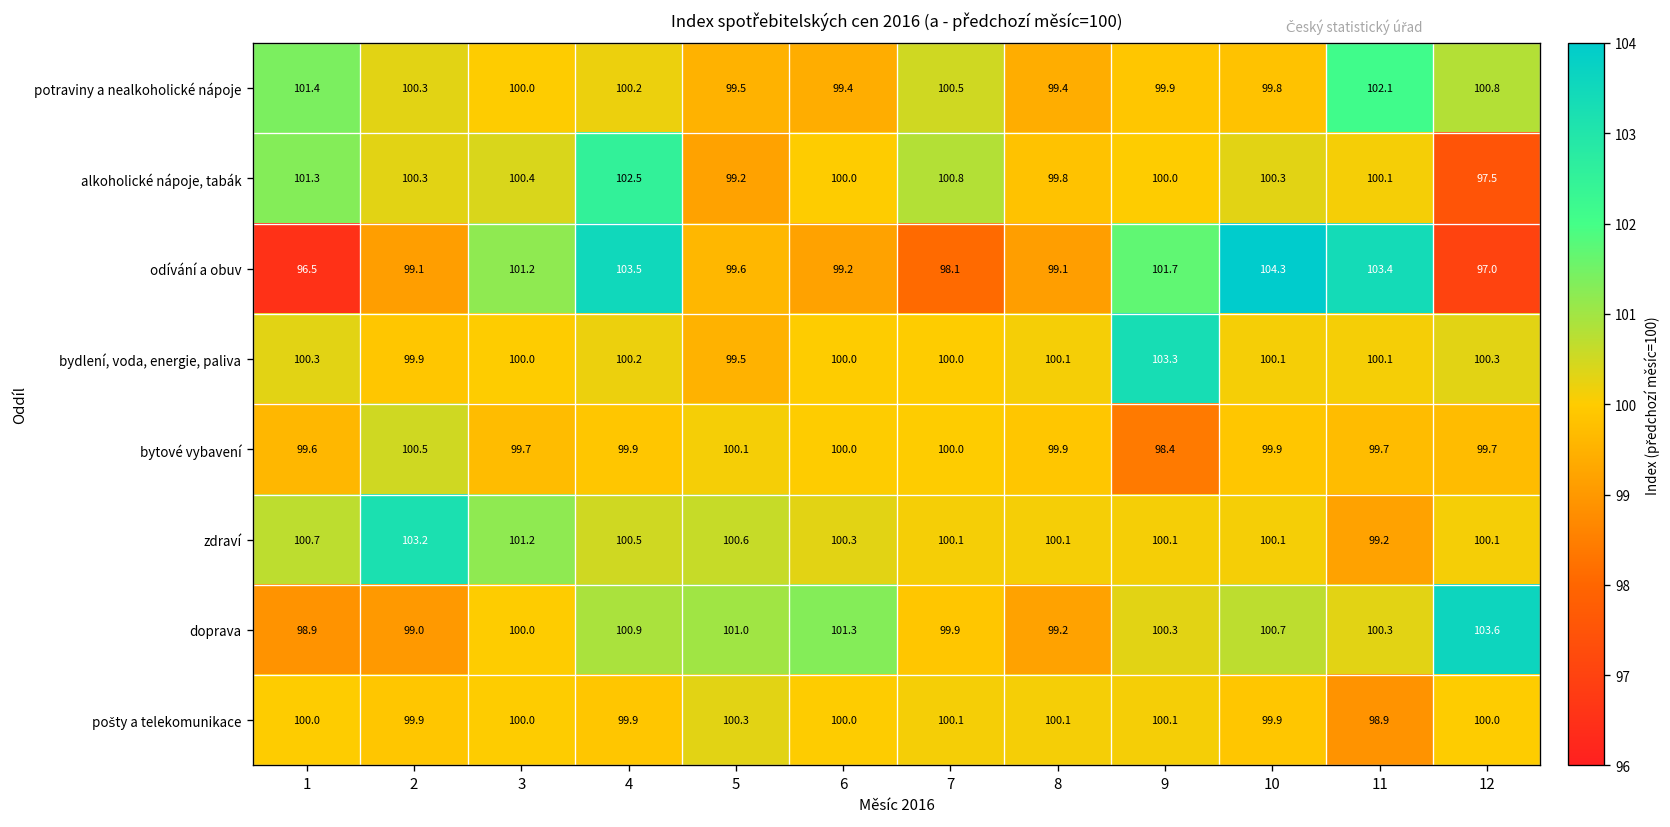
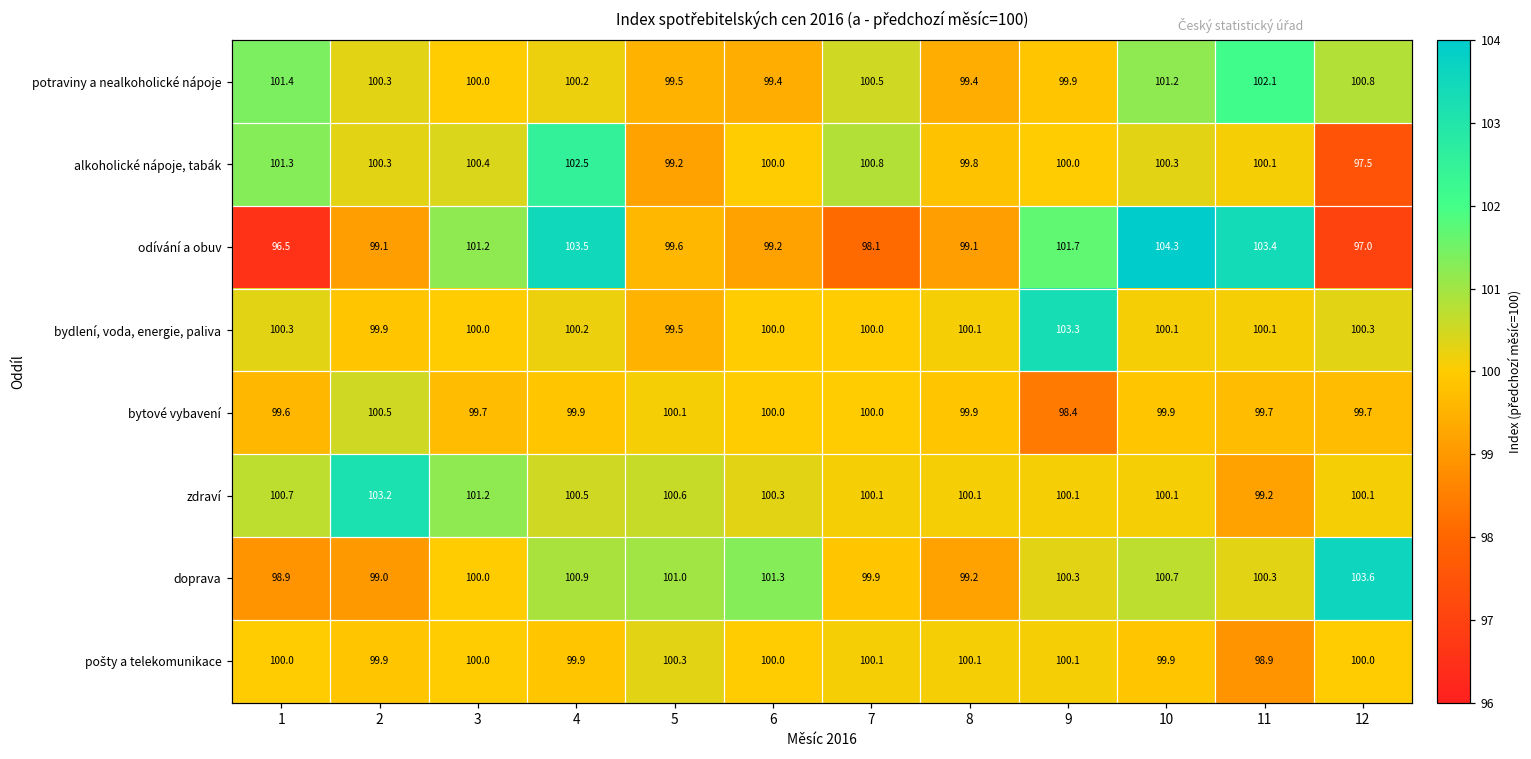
potraviny a nealkoholické nápoje, 10: 99.8 -> 101.2
